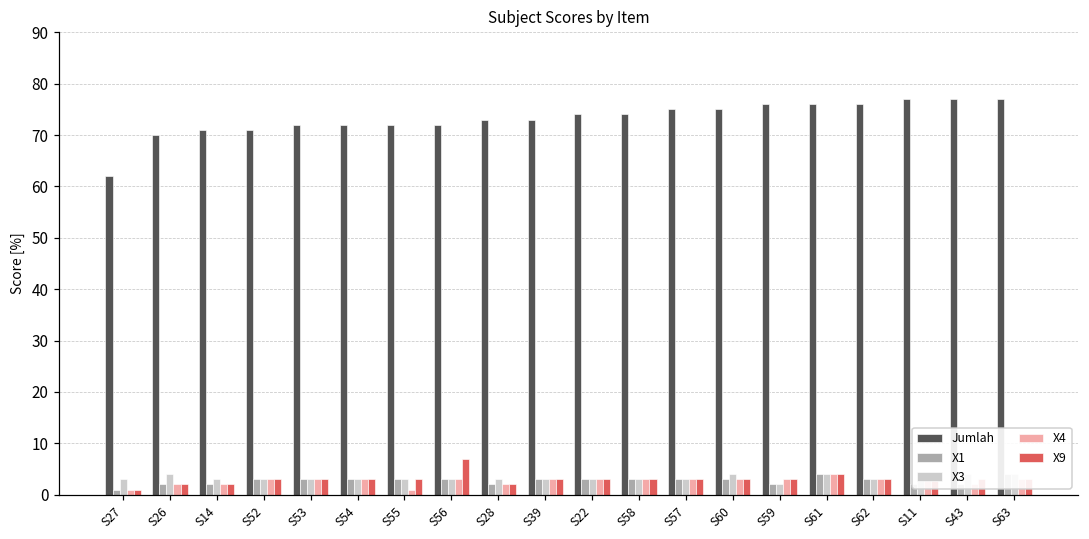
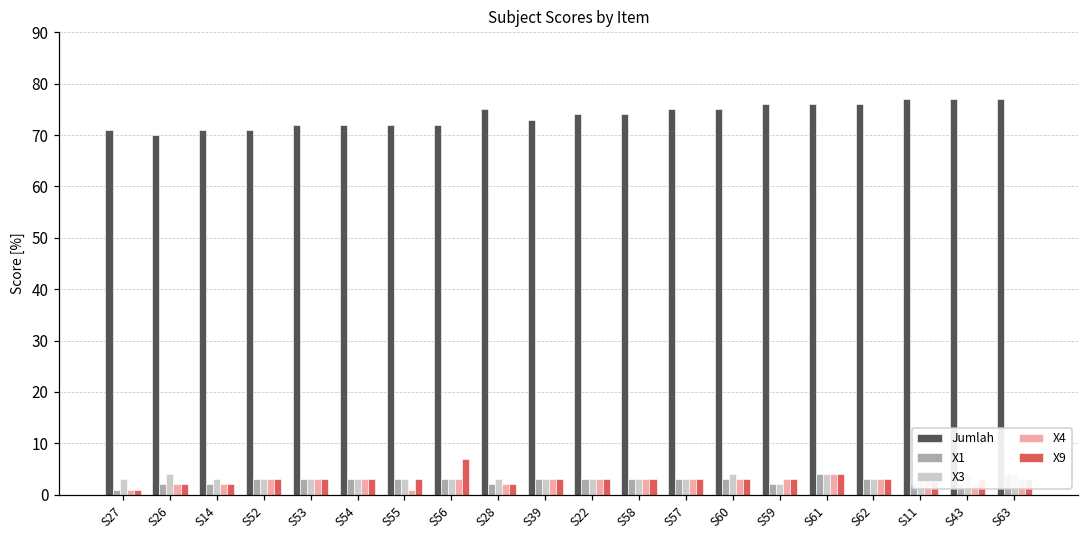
Jumlah, S27: 62 -> 71
Jumlah, S28: 73 -> 75
